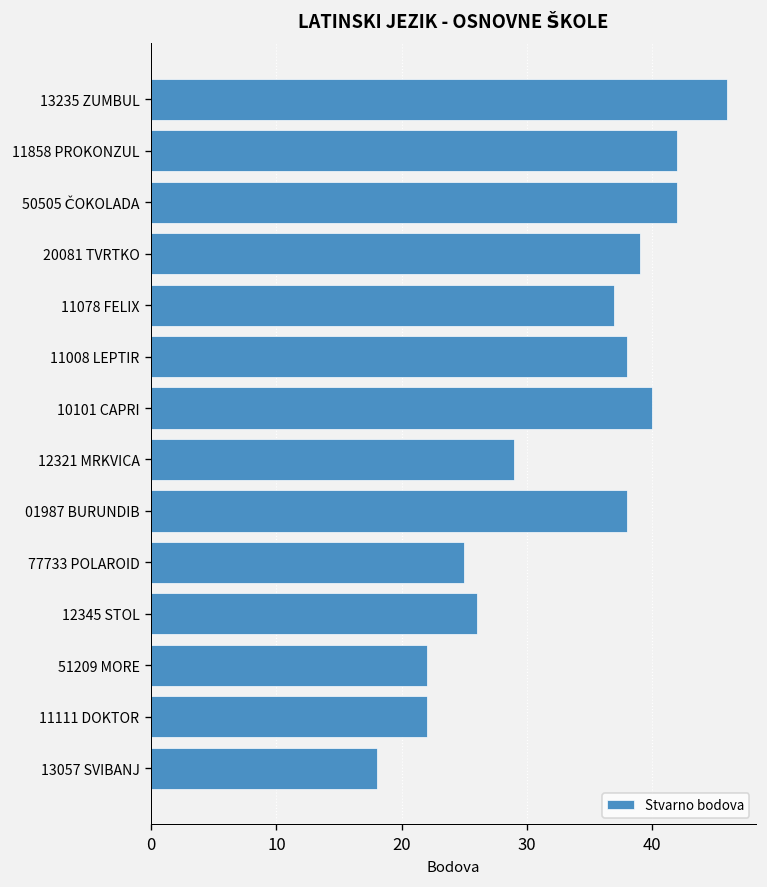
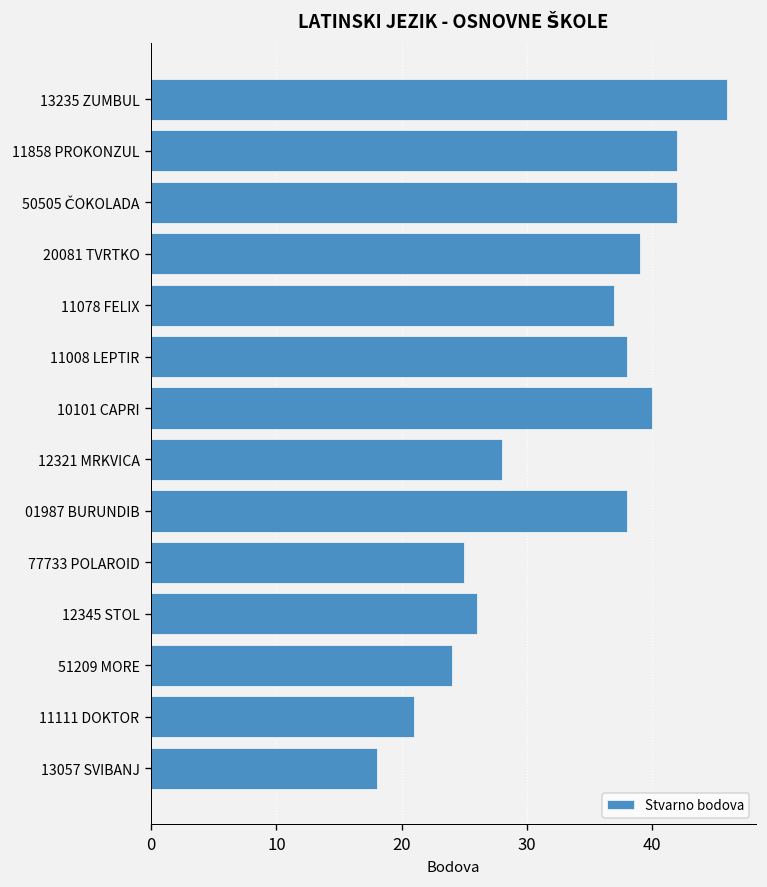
12321 MRKVICA: 29 -> 28
51209 MORE: 22 -> 24
11111 DOKTOR: 22 -> 21
